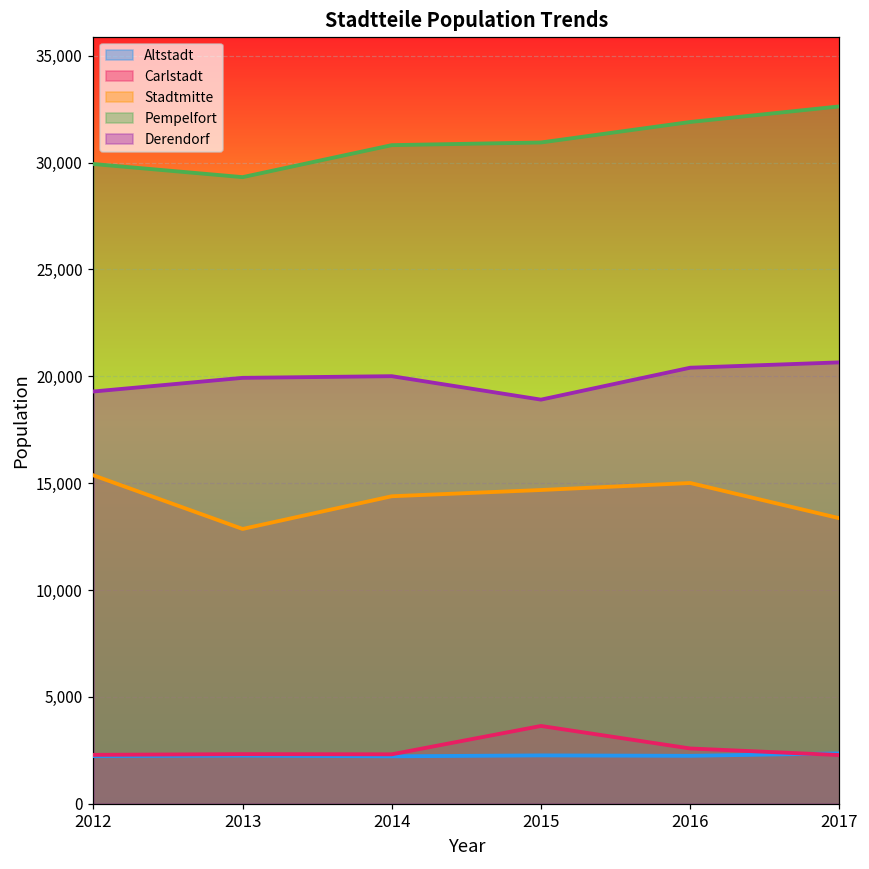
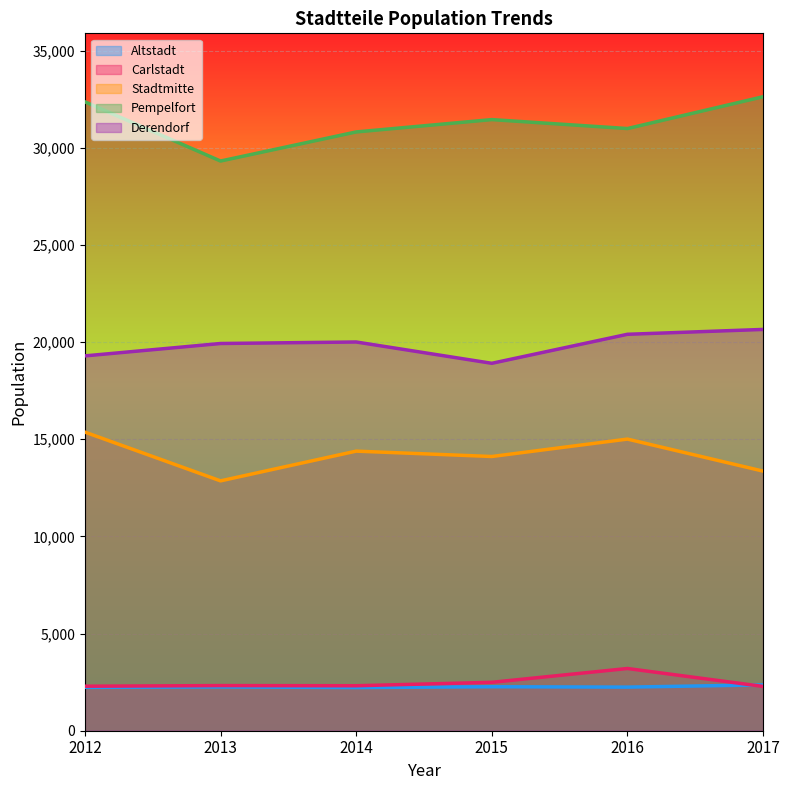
Pempelfort, 2012: 29,900 -> 32,400
Carlstadt, 2015: 3,600 -> 2,500
Stadtmitte, 2015: 14,700 -> 14,100
Pempelfort, 2015: 30,900 -> 31,400
Carlstadt, 2016: 2,600 -> 3,200
Pempelfort, 2016: 31,900 -> 31,000
